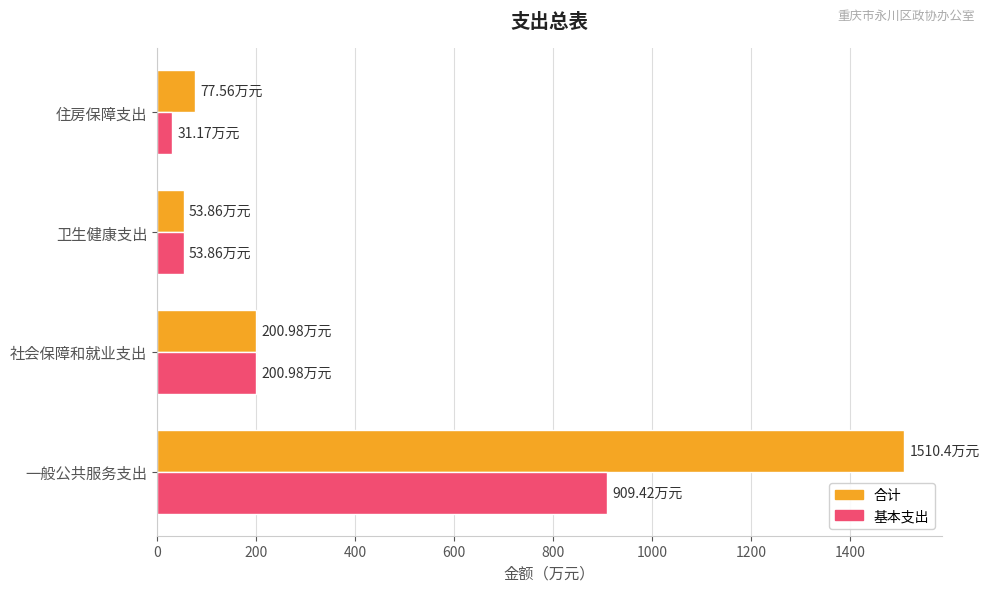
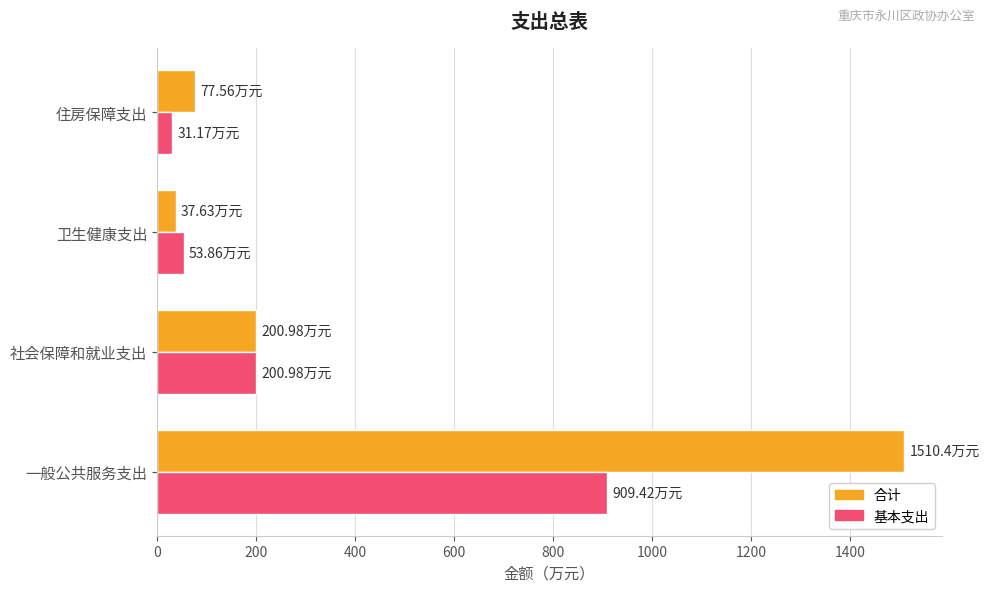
合计, 卫生健康支出: 53.86 -> 37.63
